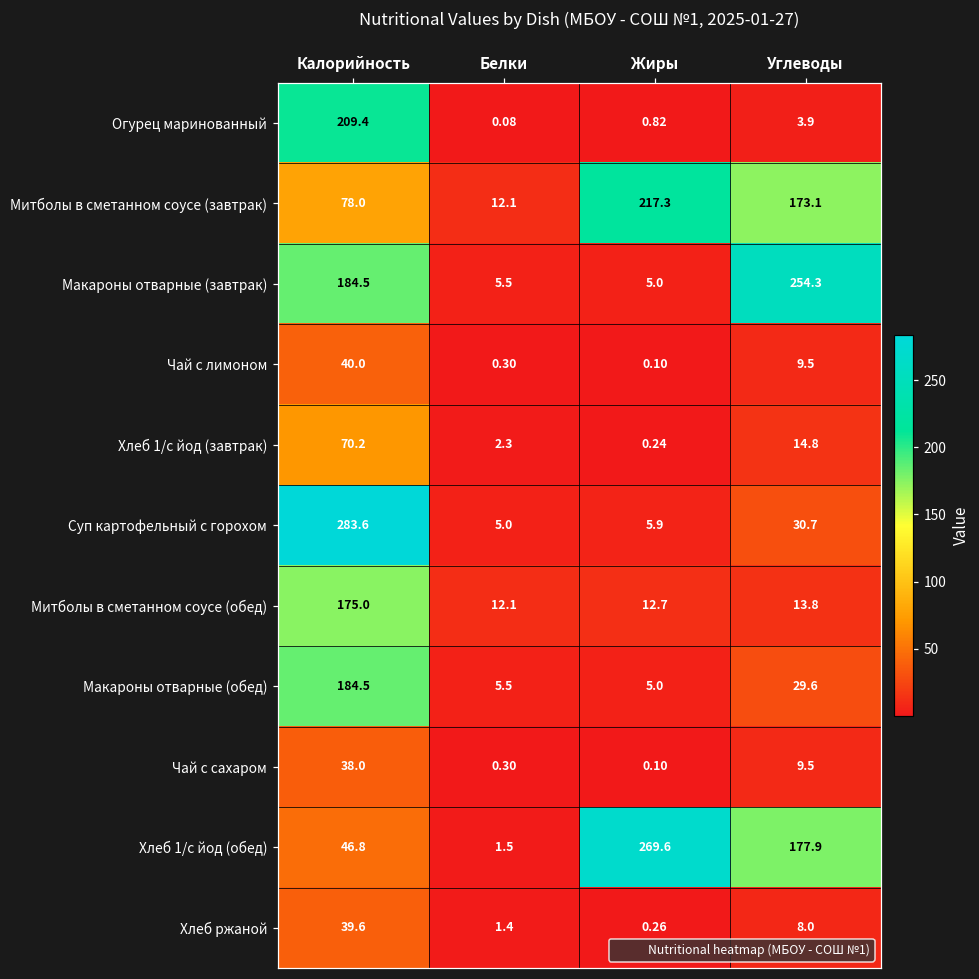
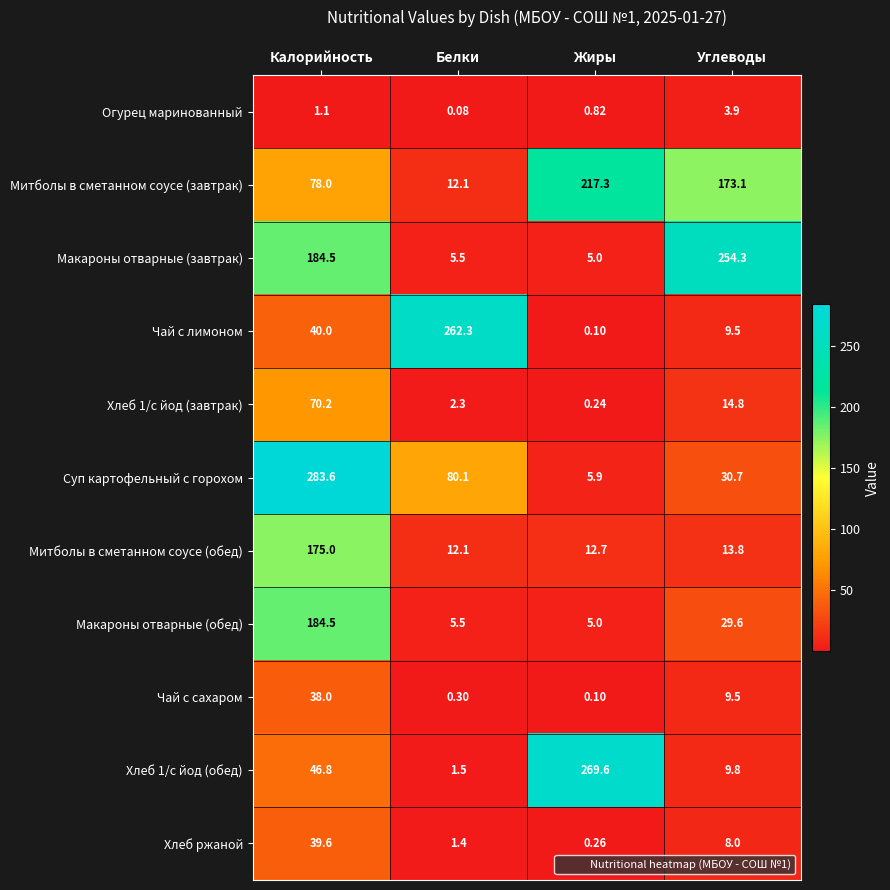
Огурец маринованный, Калорийность: 209.4 -> 1.1
Чай с лимоном, Белки: 0.30 -> 262.3
Суп картофельный с горохом, Белки: 5.0 -> 80.1
Хлеб 1/с йод (обед), Углеводы: 177.9 -> 9.8
